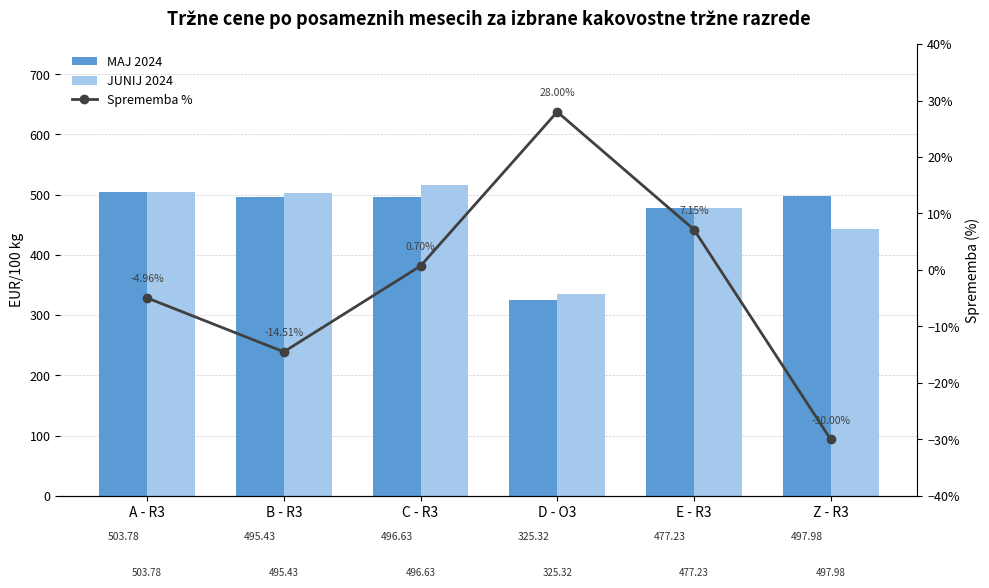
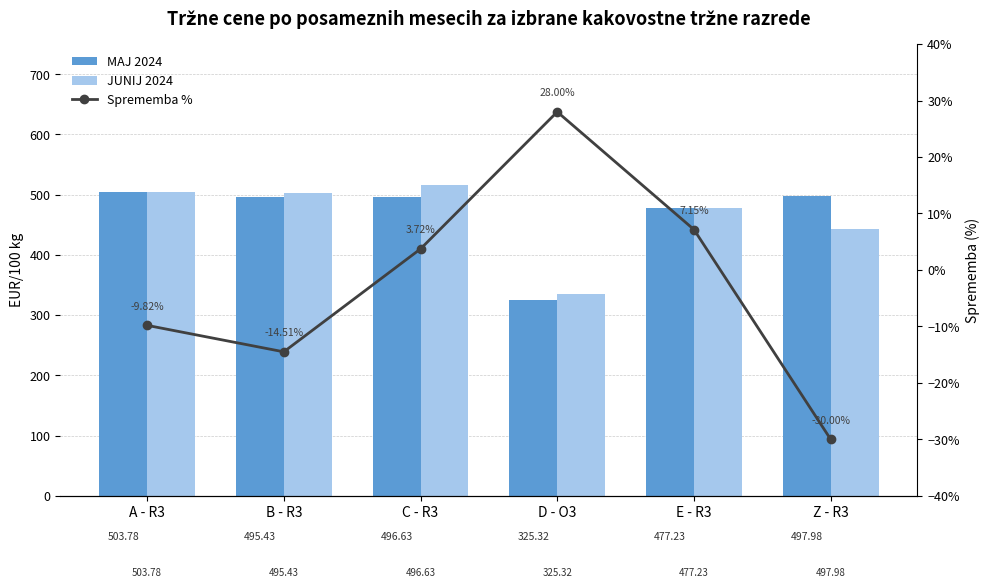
Sprememba %, A - R3: -4.96% -> -9.82%
Sprememba %, C - R3: 0.70% -> 3.72%
